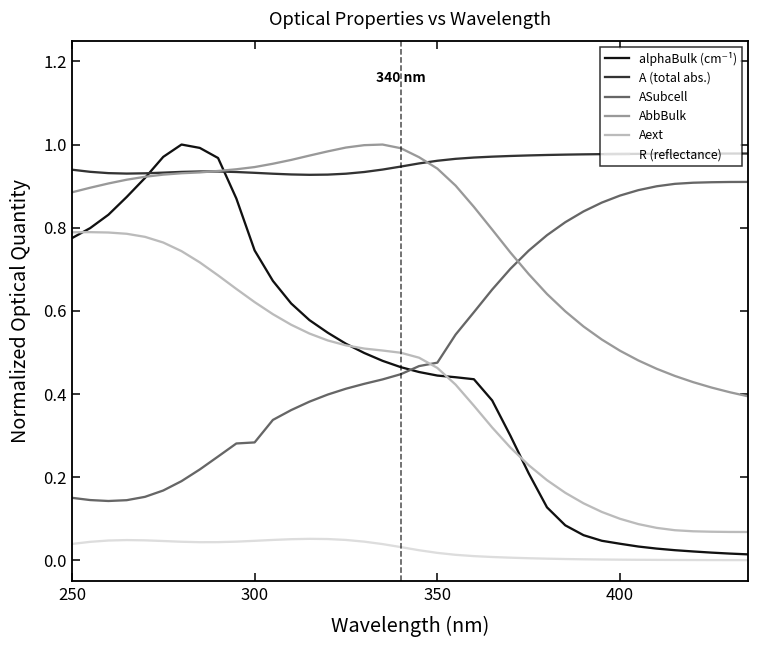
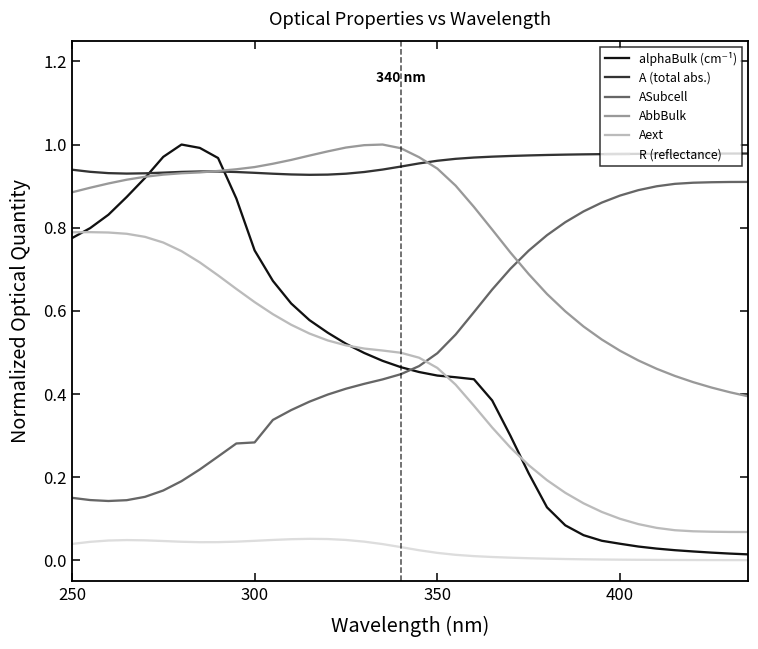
ASubcell, 350: 0.48 -> 0.50
